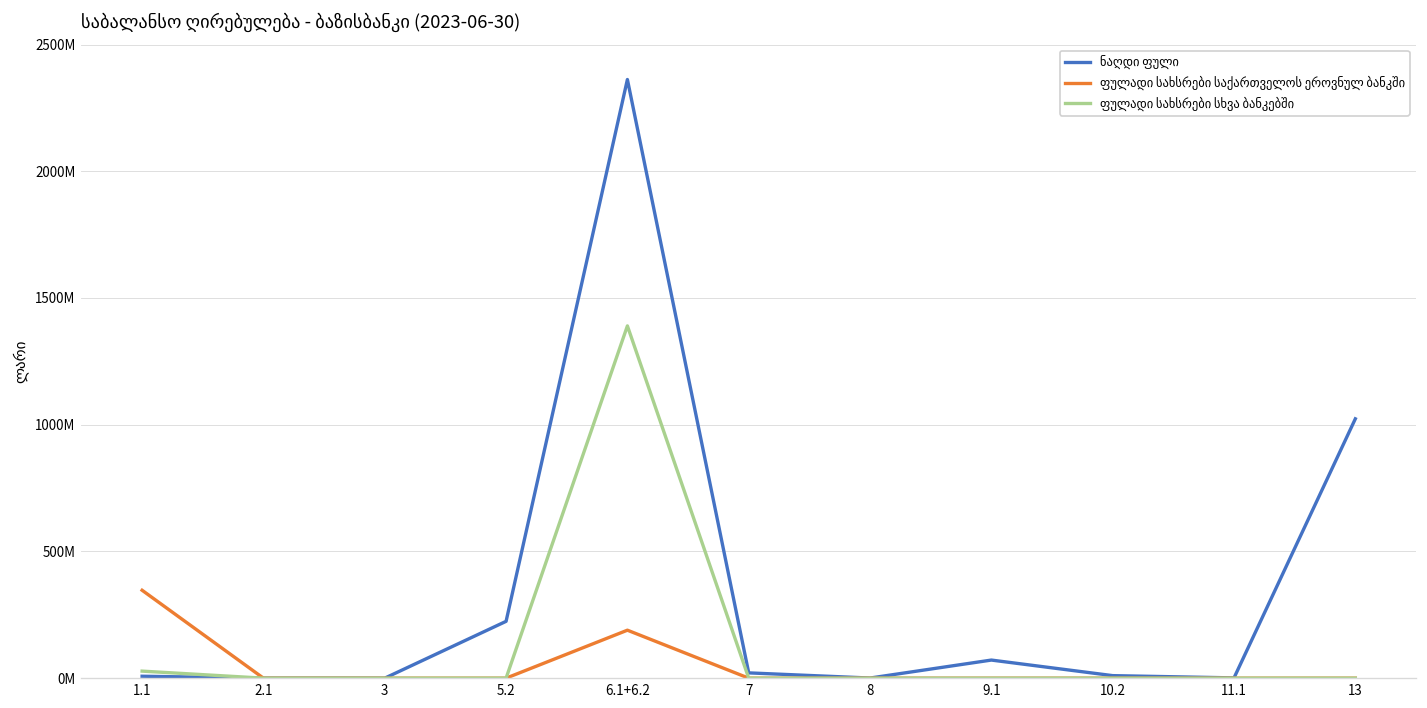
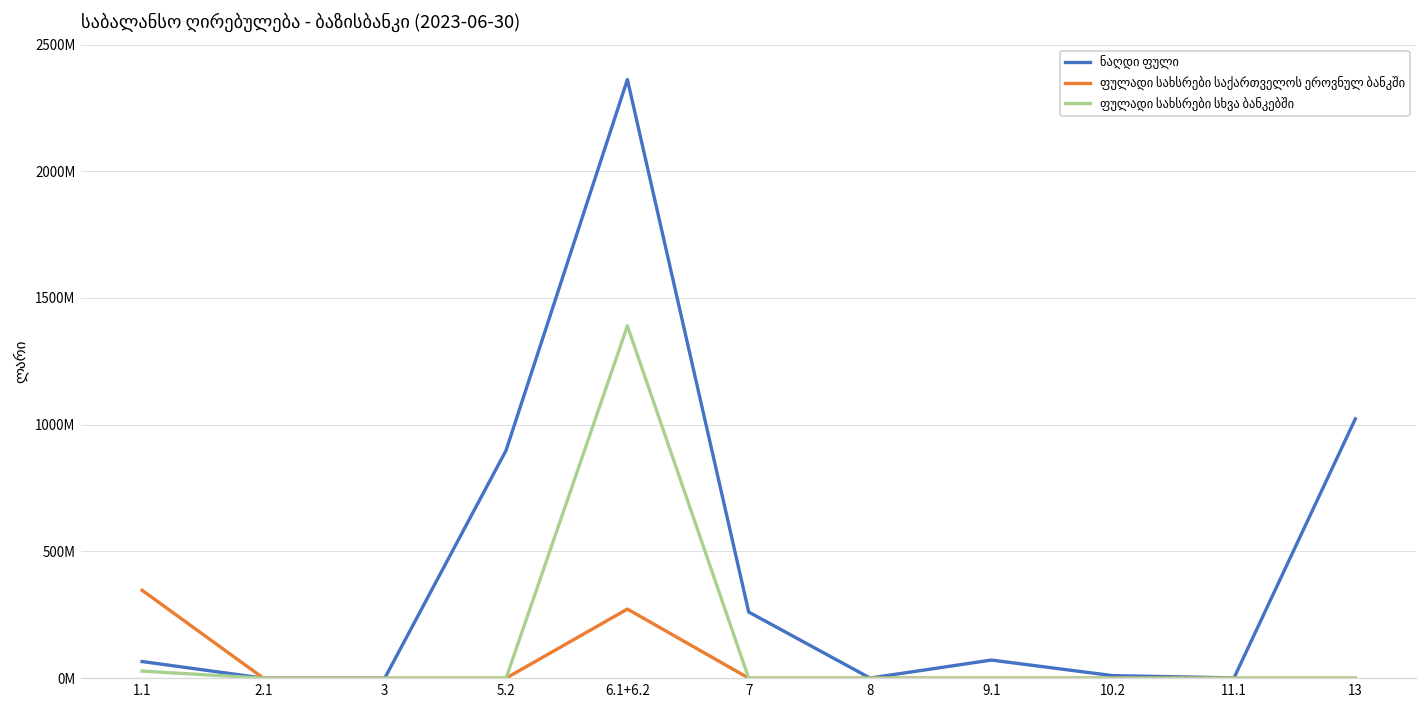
ნაღდი ფული, 1.1: 10000000 -> 70000000
ნაღდი ფული, 5.2: 220000000 -> 900000000
ფულადი სახსრები საქართველოს ეროვნულ ბანკში, 6.1+6.2: 190000000 -> 270000000
ნაღდი ფული, 7: 20000000 -> 260000000
